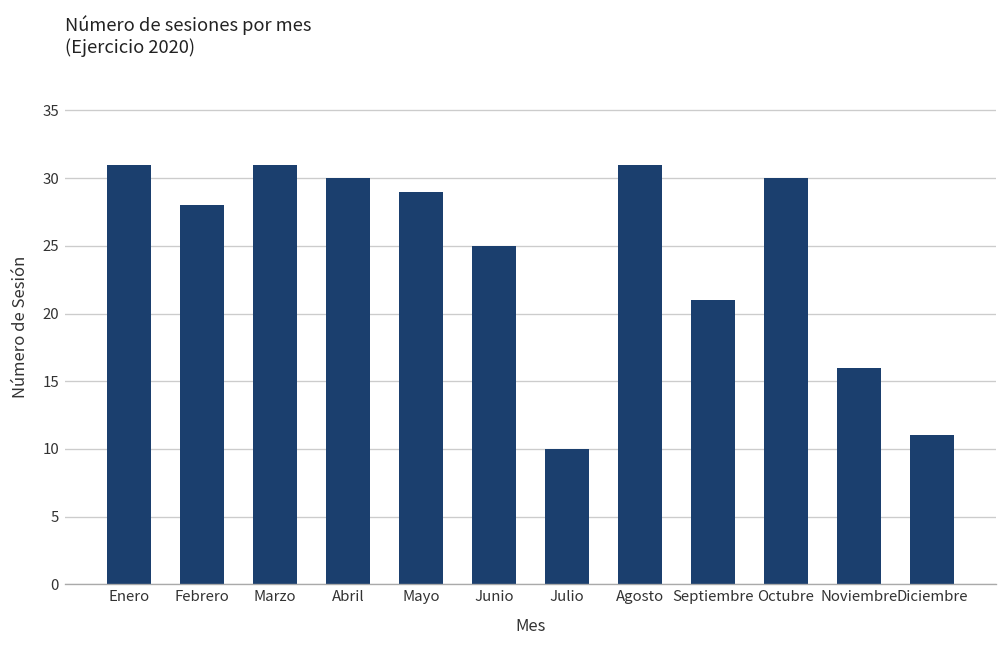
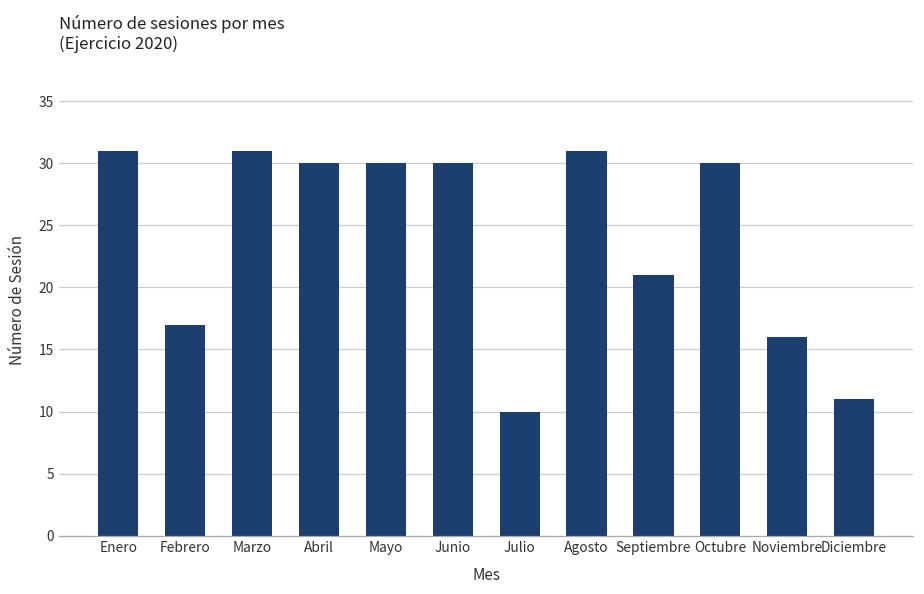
Febrero: 28 -> 17
Mayo: 29 -> 30
Junio: 25 -> 30
